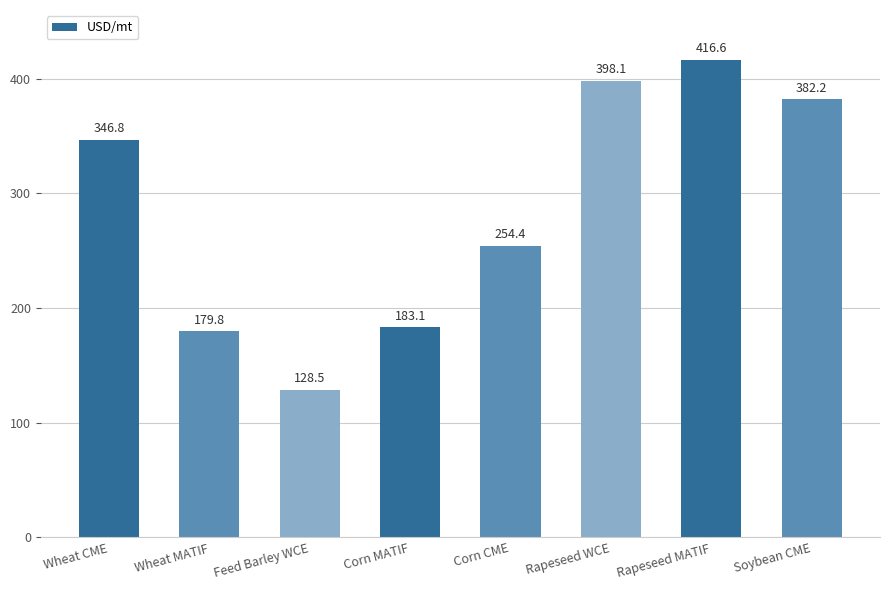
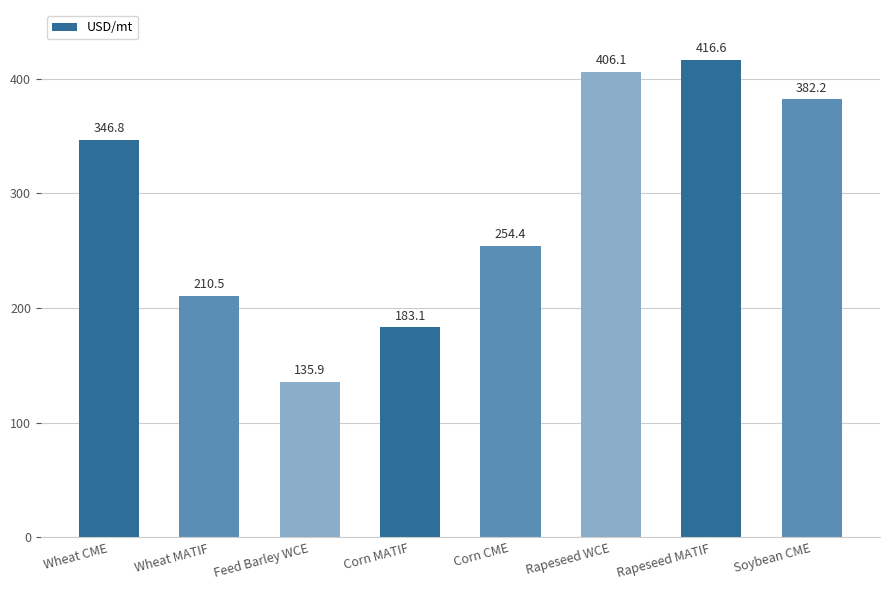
Wheat MATIF: 179.8 -> 210.5
Feed Barley WCE: 128.5 -> 135.9
Rapeseed WCE: 398.1 -> 406.1
